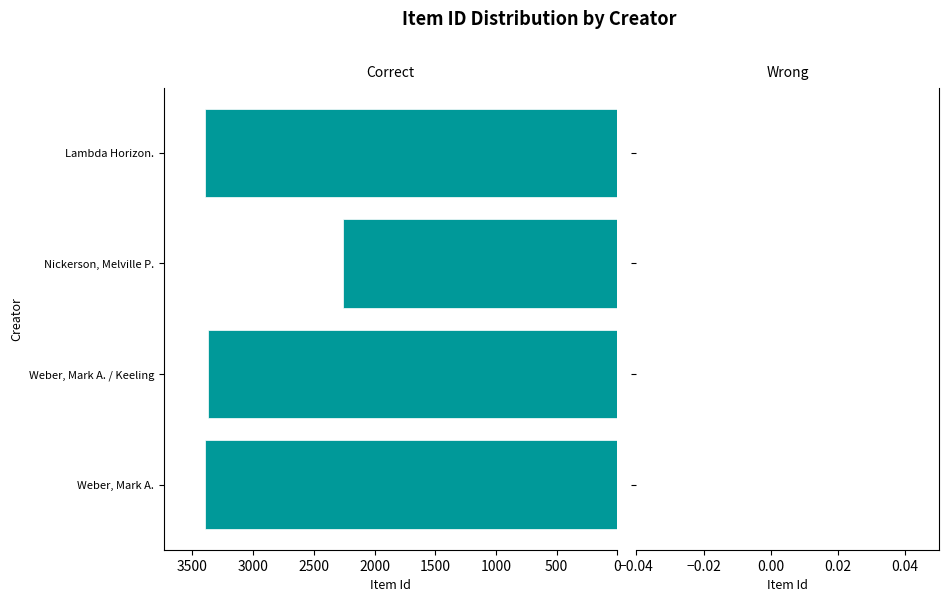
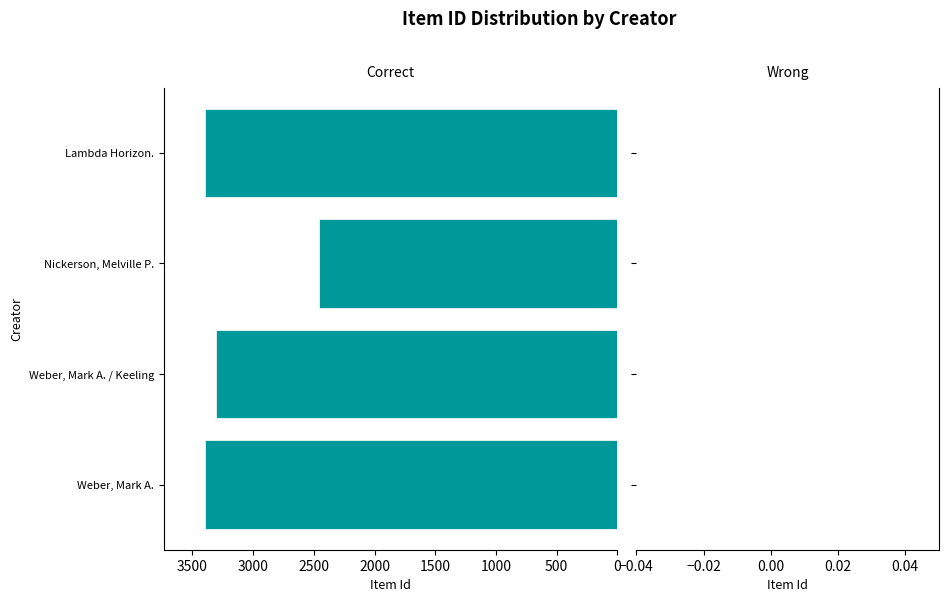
Correct, Nickerson, Melville P.: 2260 -> 2460
Correct, Weber, Mark A. / Keeling: 3370 -> 3300
